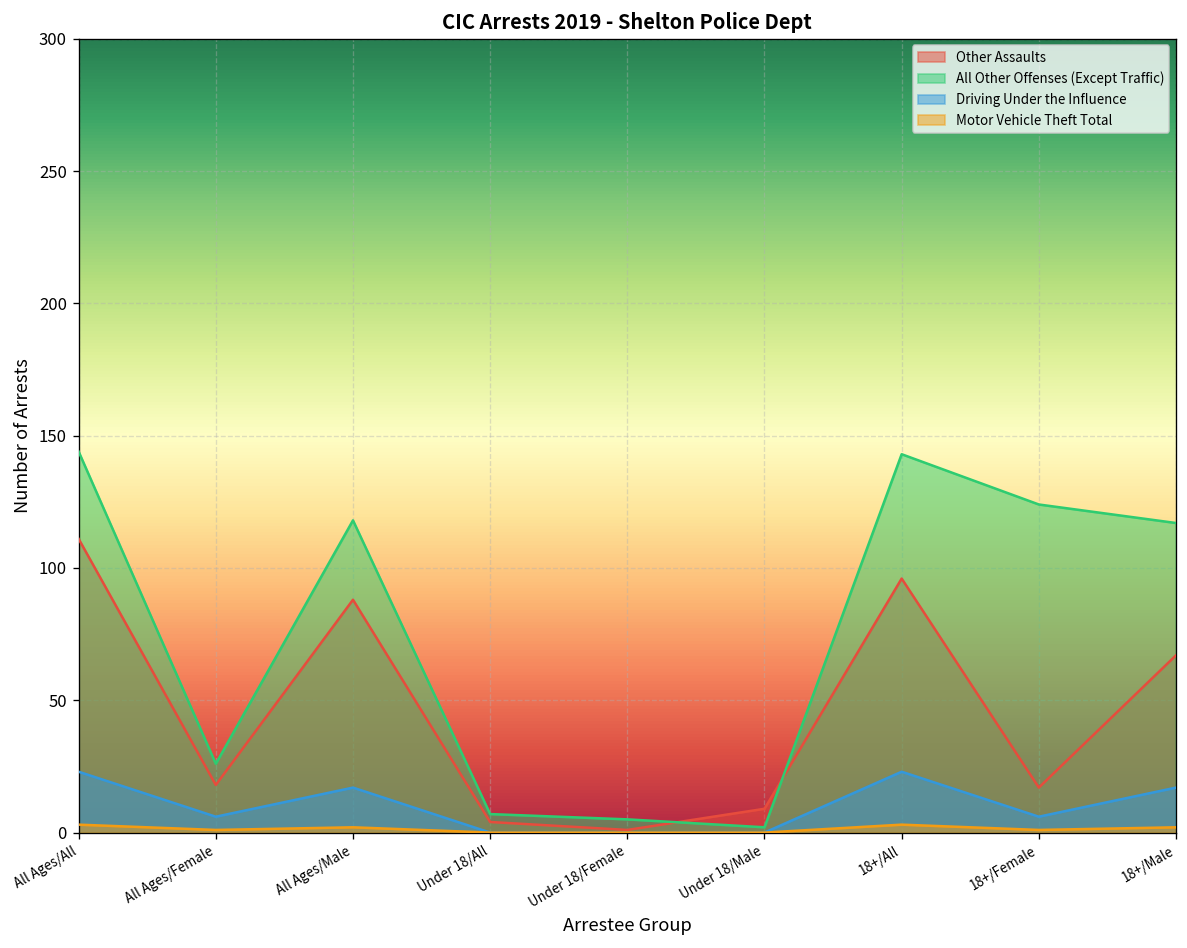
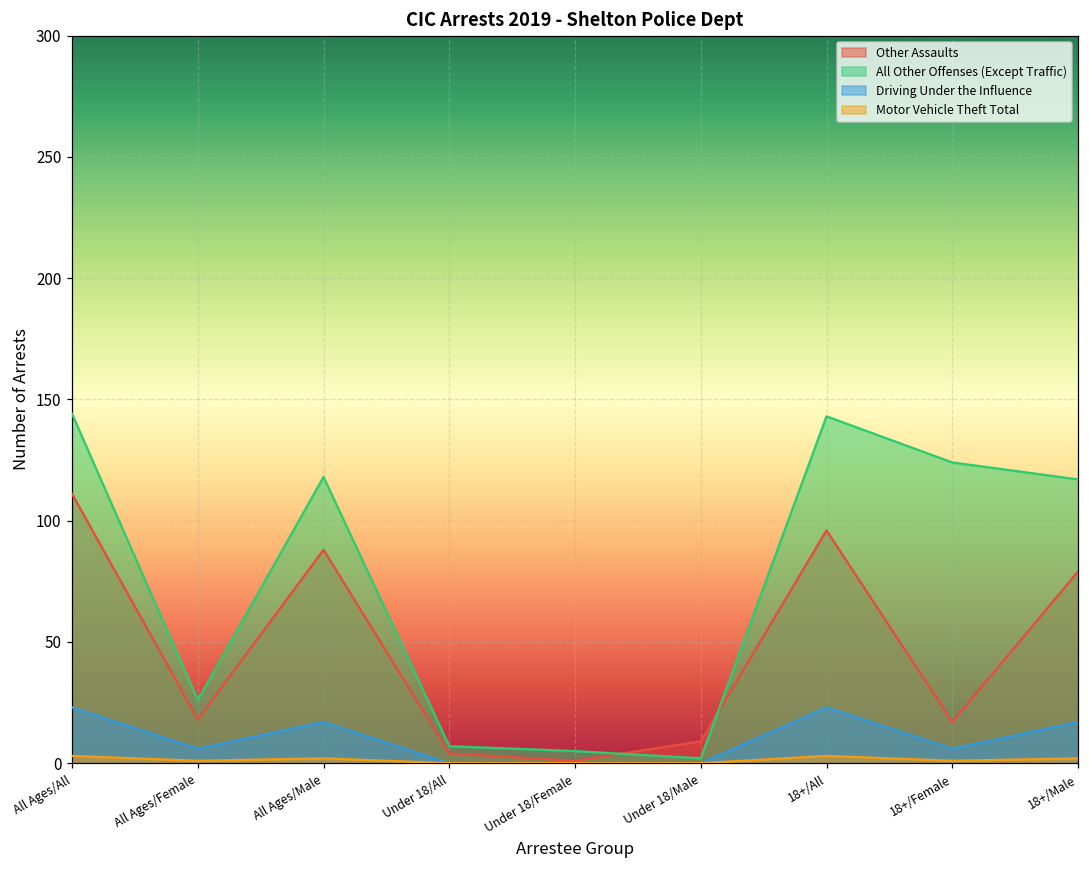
Other Assaults, 18+/Male: 67 -> 79
